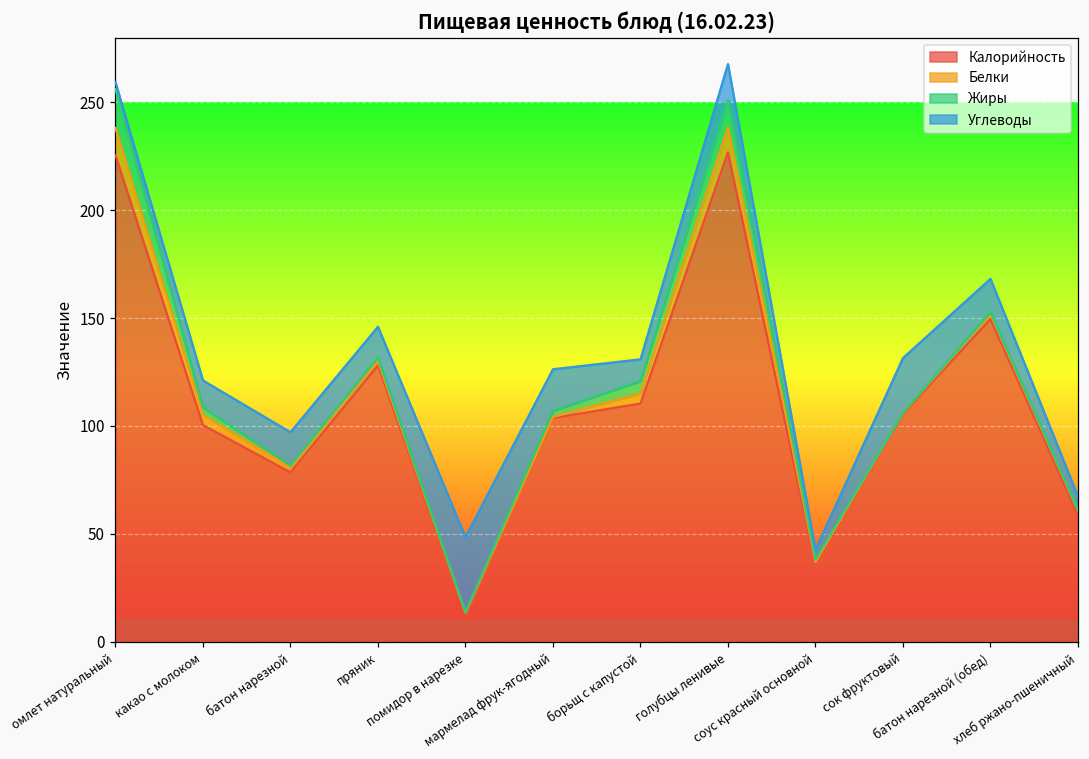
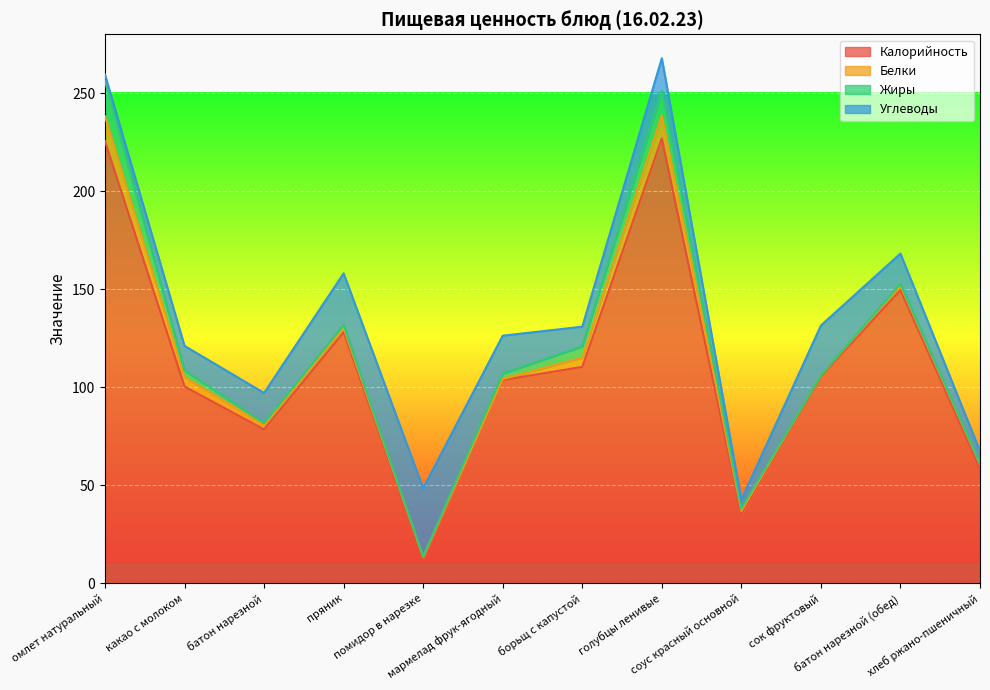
Углеводы, пряник: 14 -> 26
